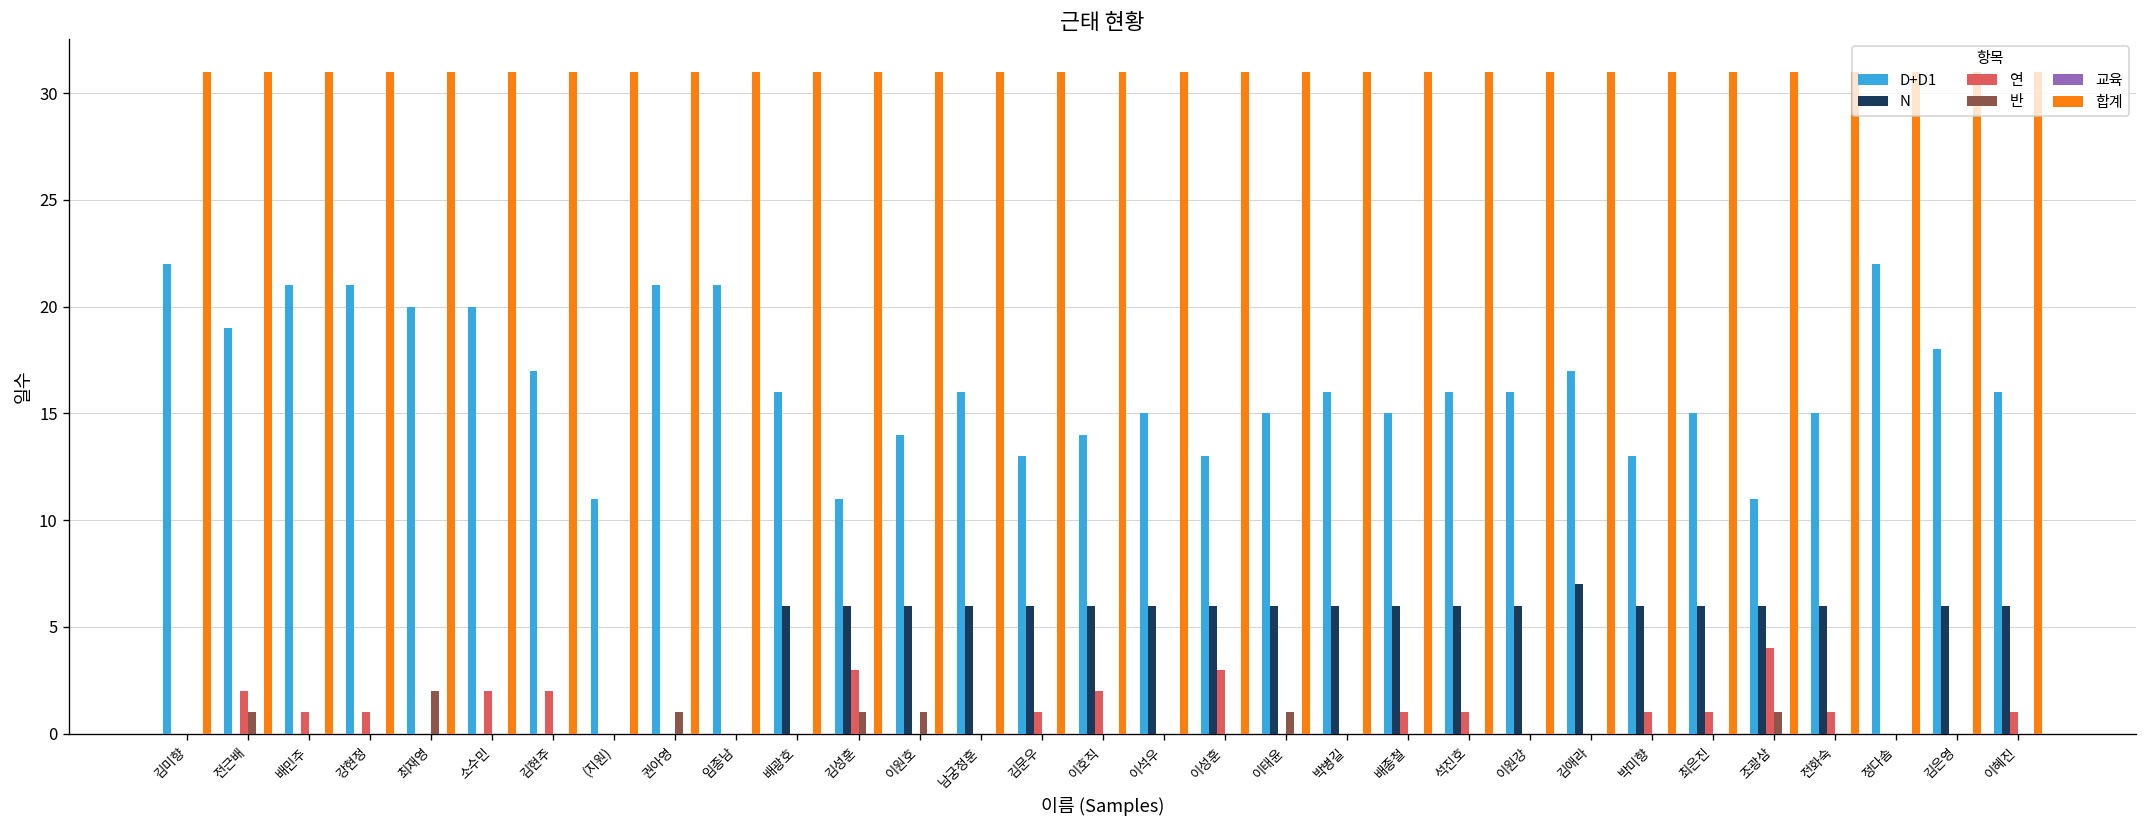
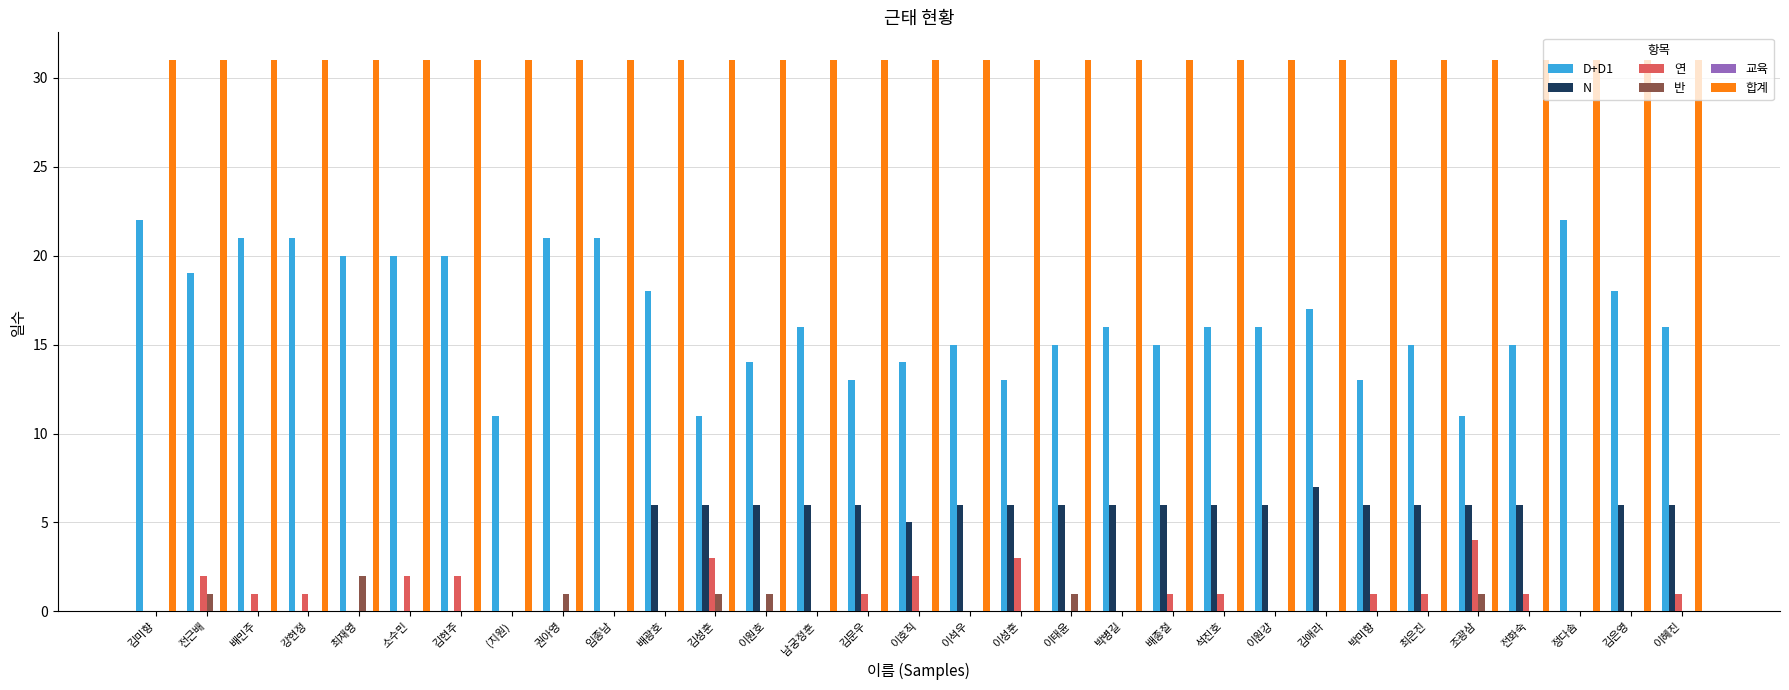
D+D1, 김현주: 17 -> 20
D+D1, 배광호: 16 -> 18
N, 이호직: 6 -> 5
